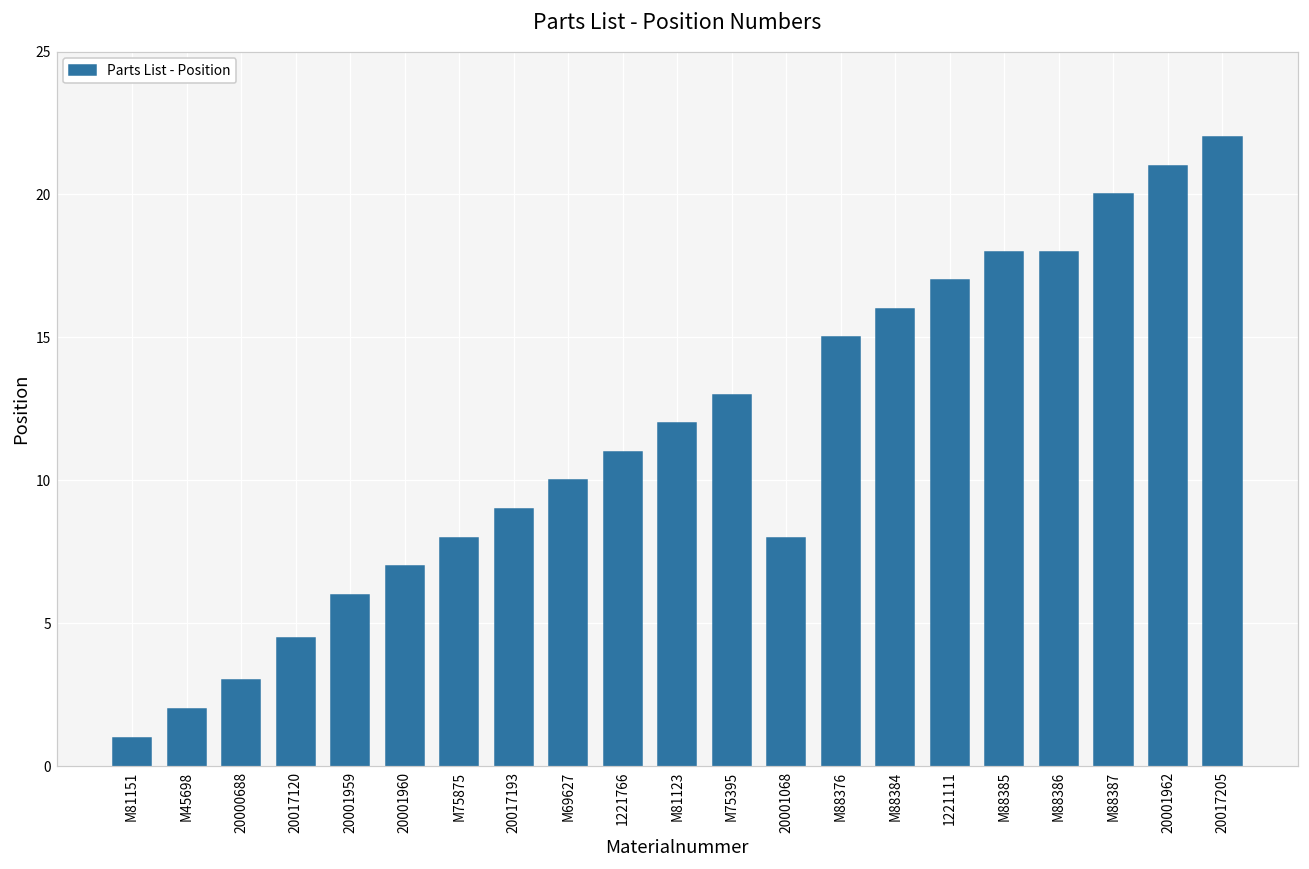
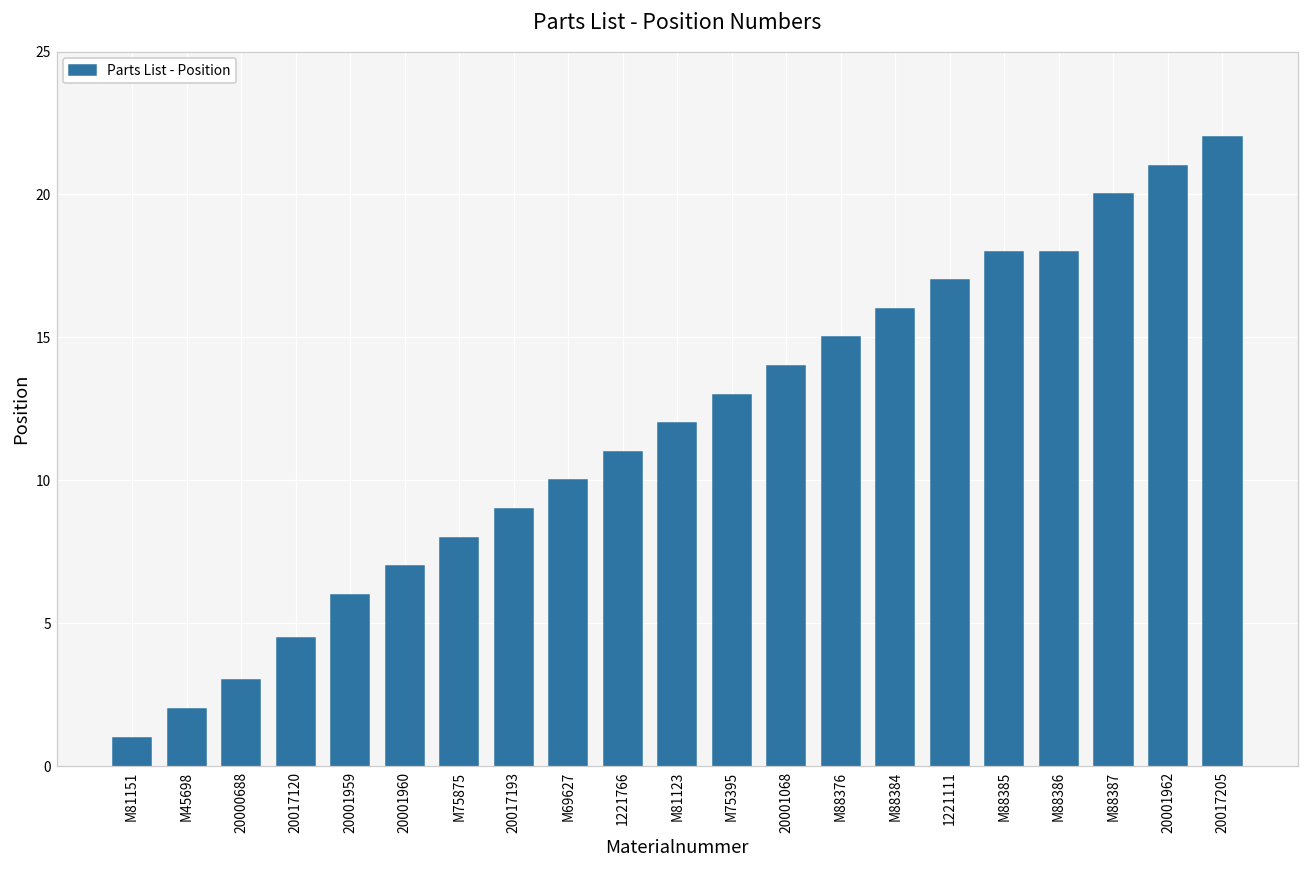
20001068: 8 -> 14
